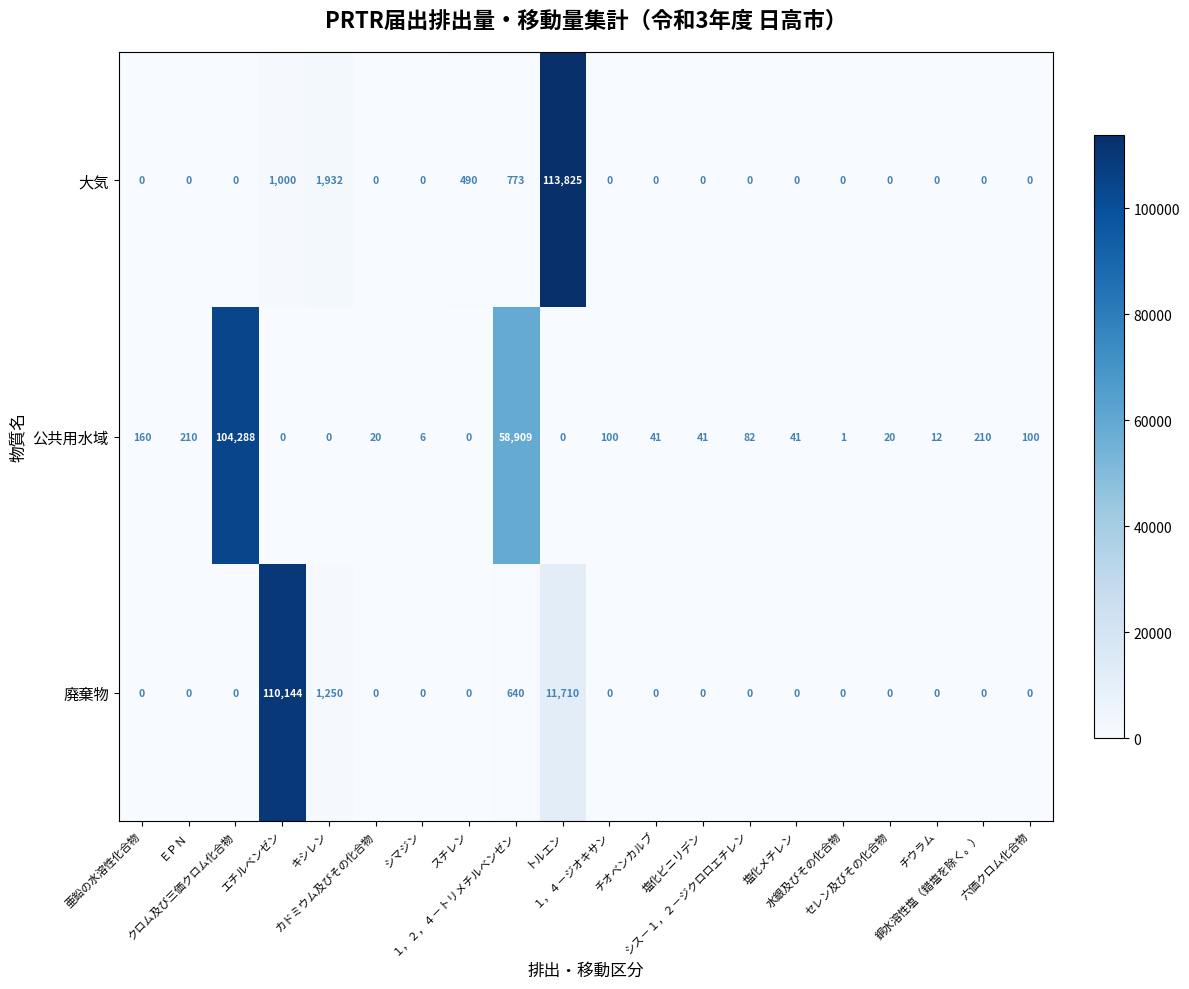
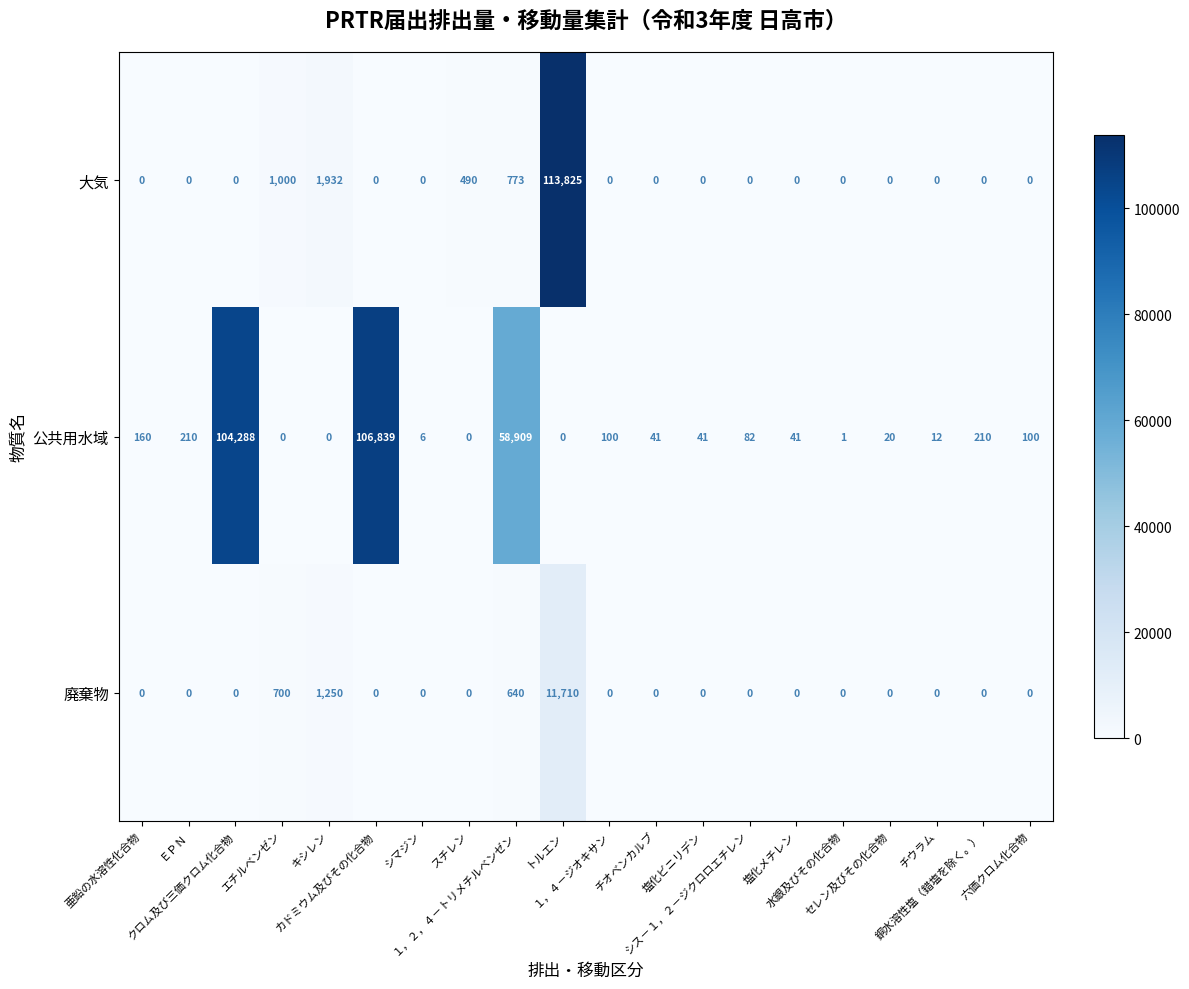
公共用水域, カドミウム及びその化合物: 20 -> 106,839
廃棄物, エチルベンゼン: 110,144 -> 700
